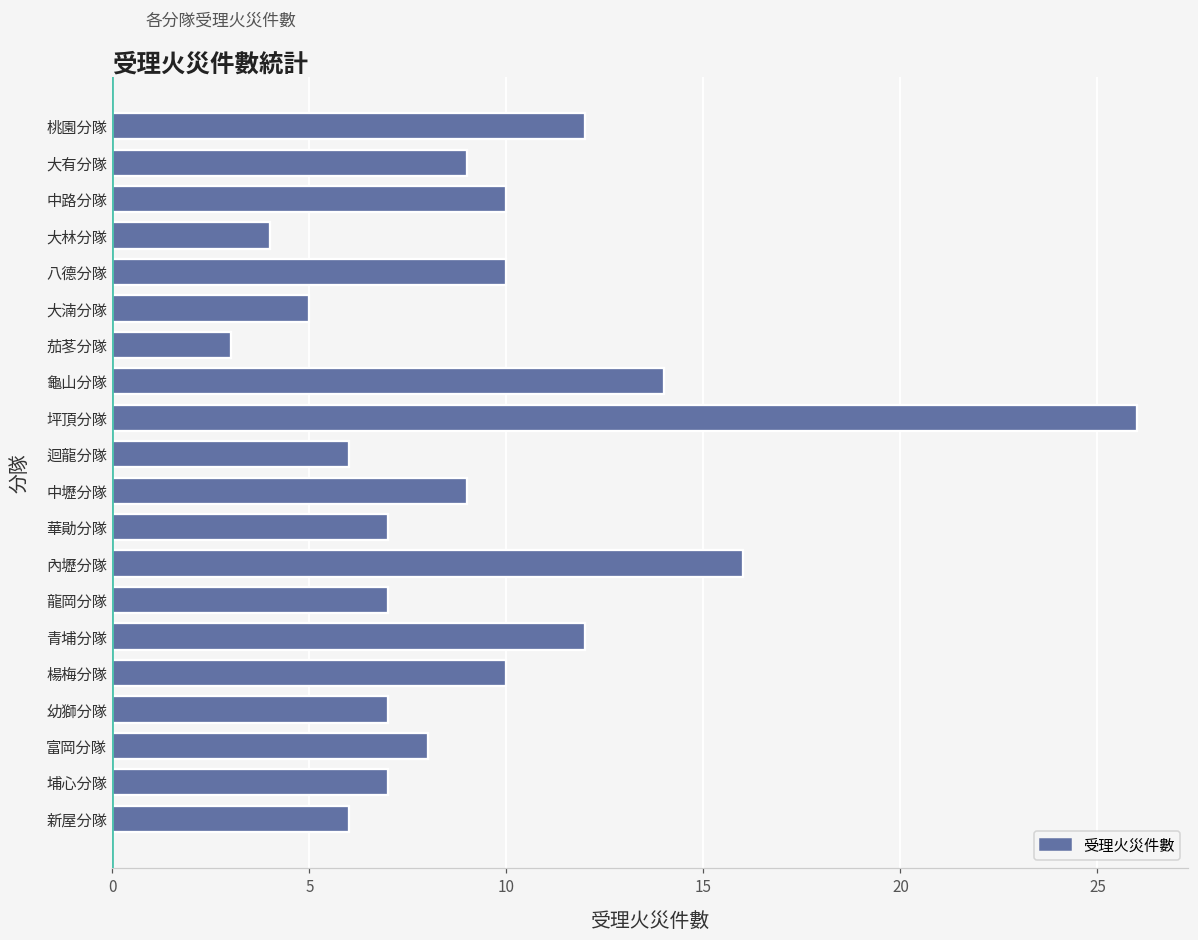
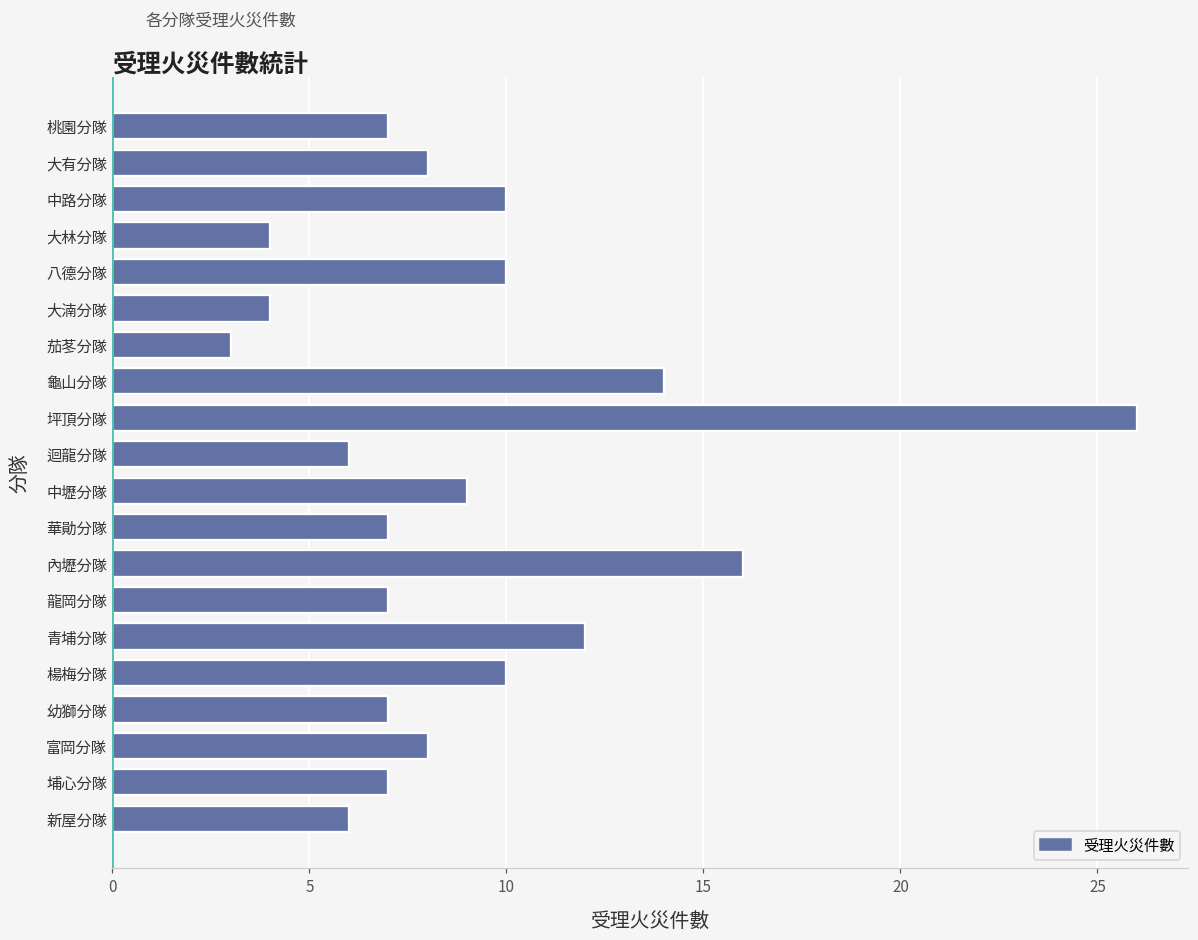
桃園分隊: 12 -> 7
大有分隊: 9 -> 8
大湳分隊: 5 -> 4
